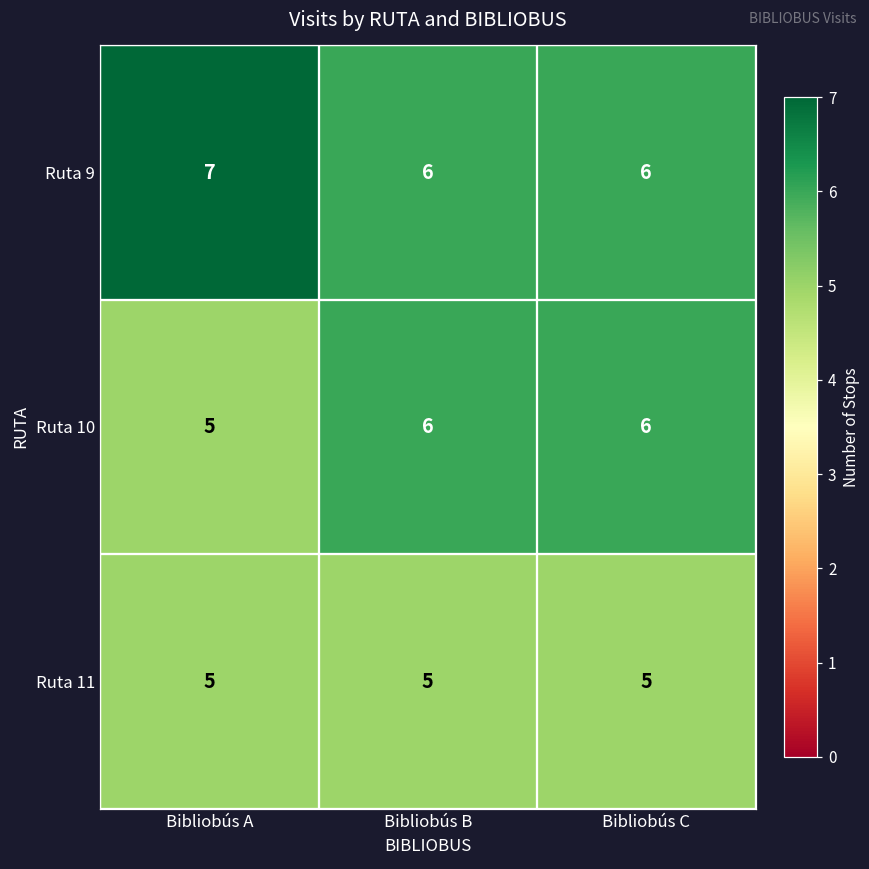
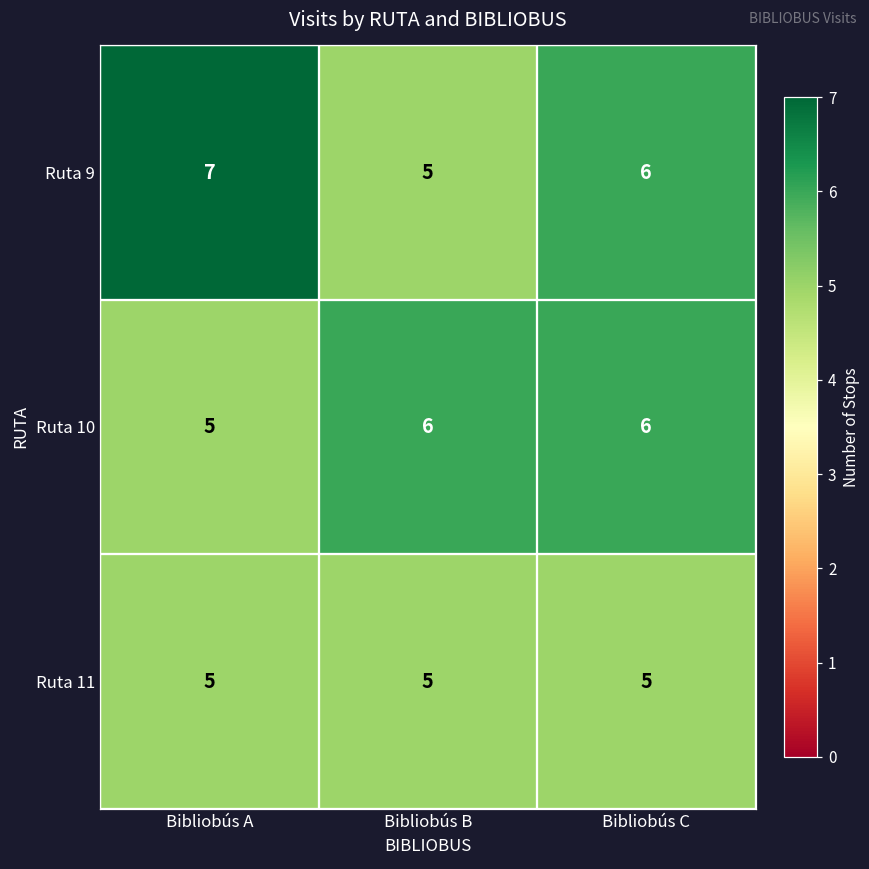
Ruta 9, Bibliobús B: 6 -> 5
